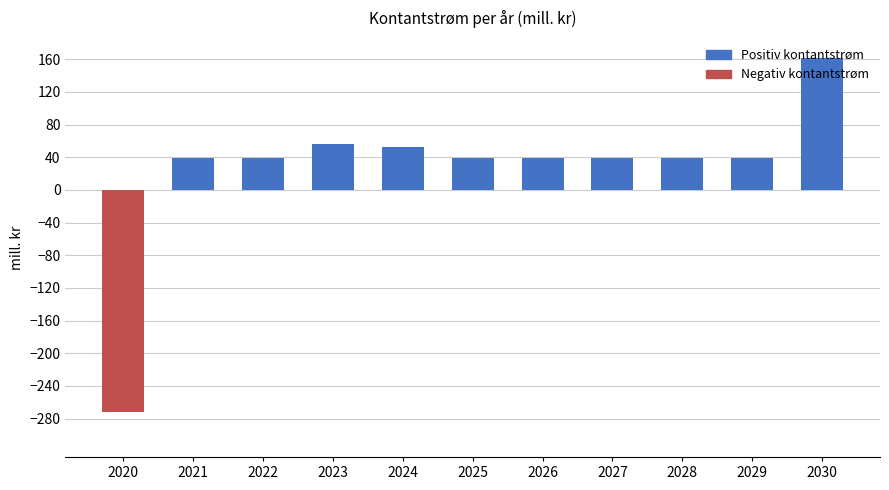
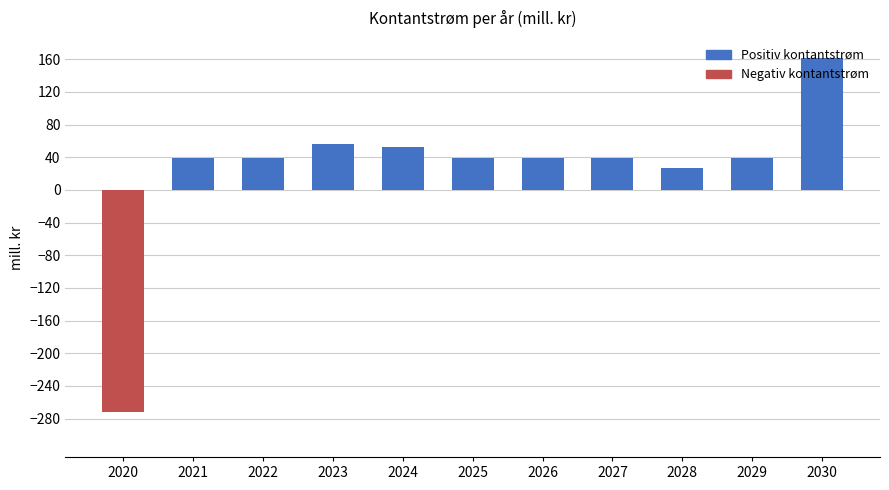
2028: 40 -> 30
